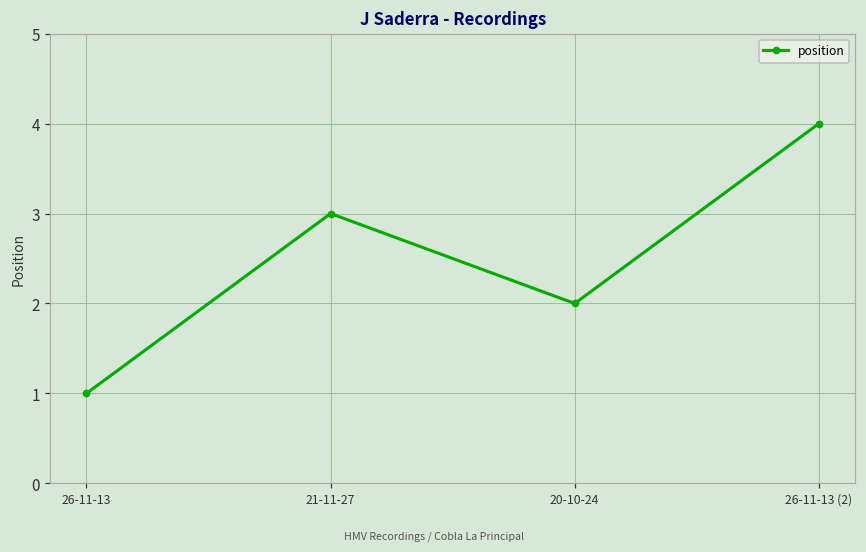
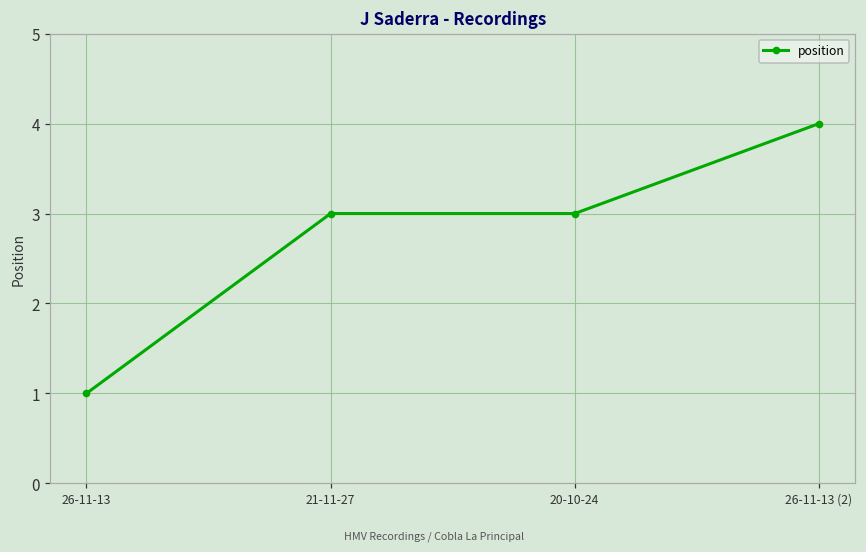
20-10-24: 2 -> 3
